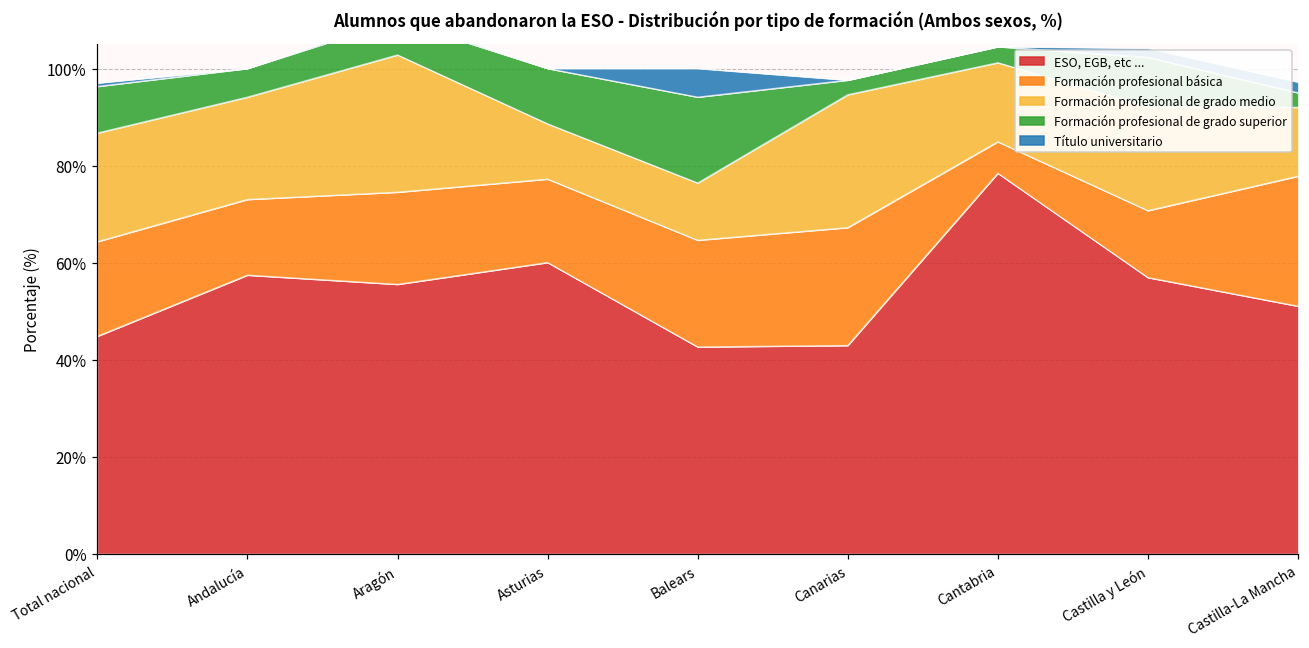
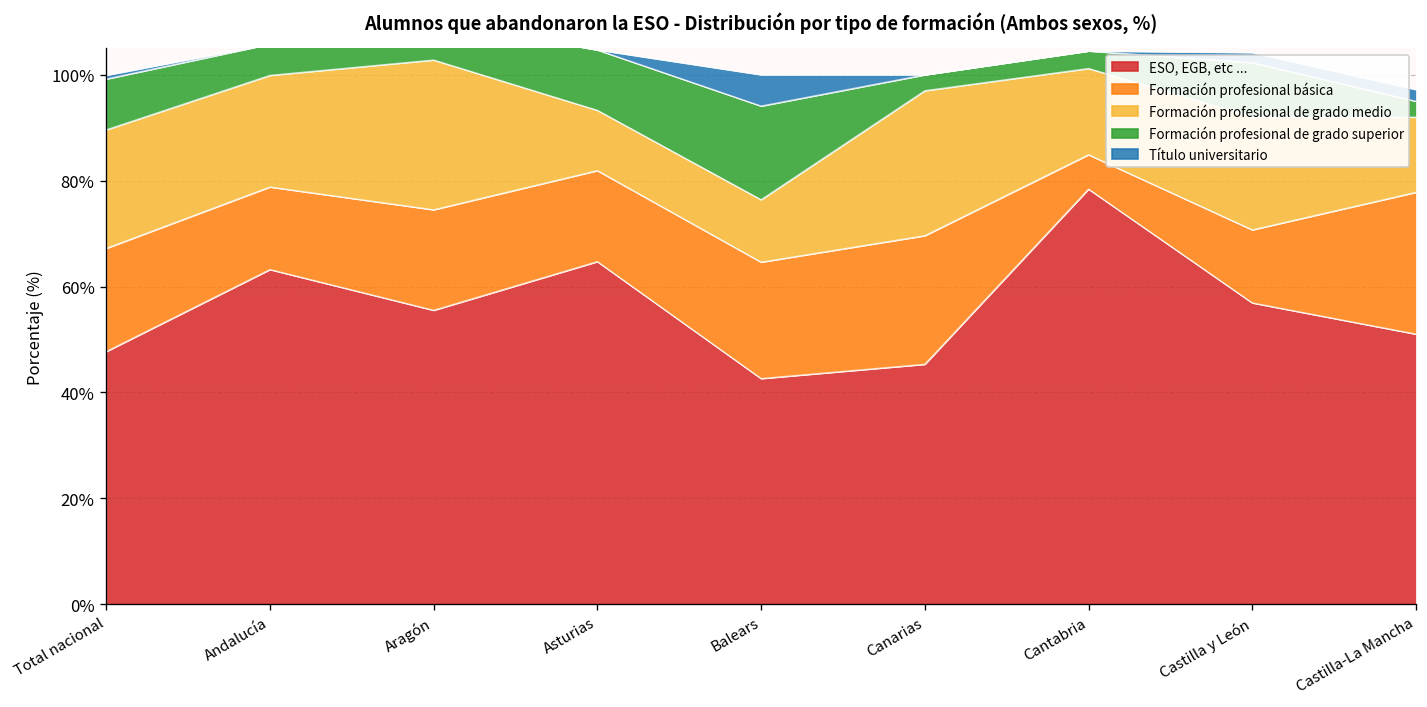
ESO, EGB, etc ..., Total nacional: 45% -> 48%
ESO, EGB, etc ..., Andalucía: 57% -> 63%
ESO, EGB, etc ..., Asturias: 60% -> 65%
ESO, EGB, etc ..., Canarias: 43% -> 45%
